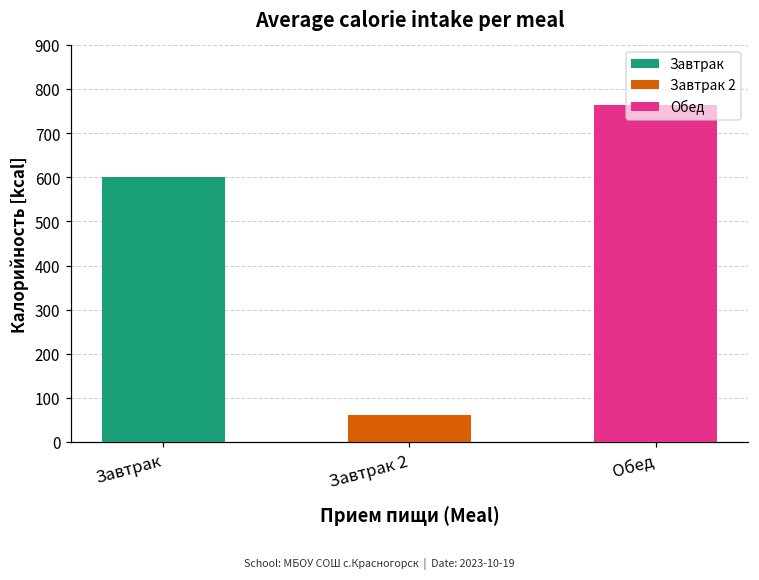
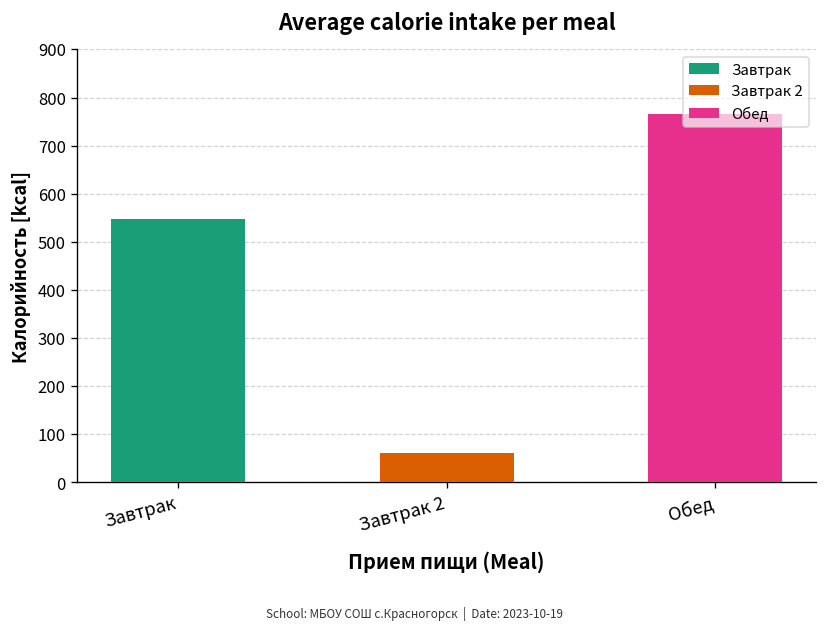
Завтрак: 600 -> 550
